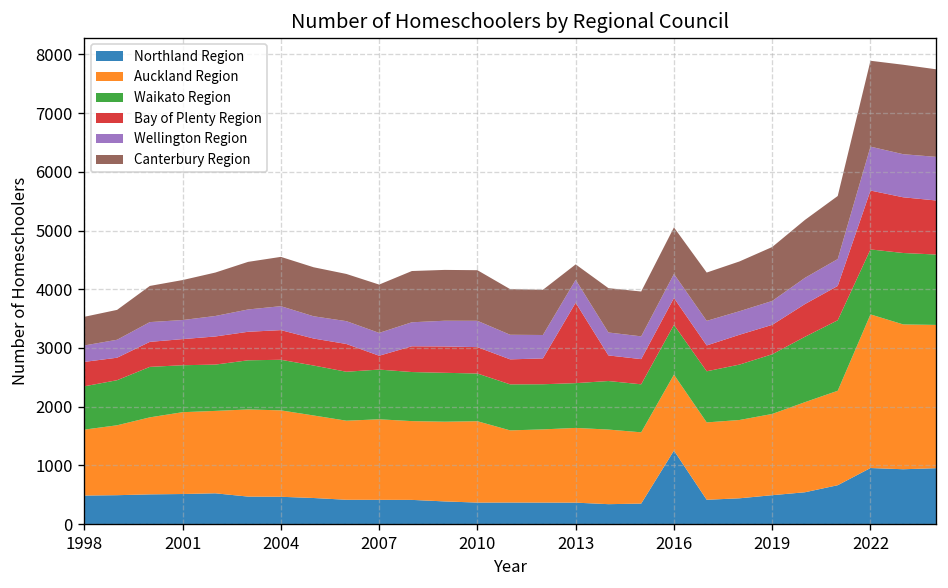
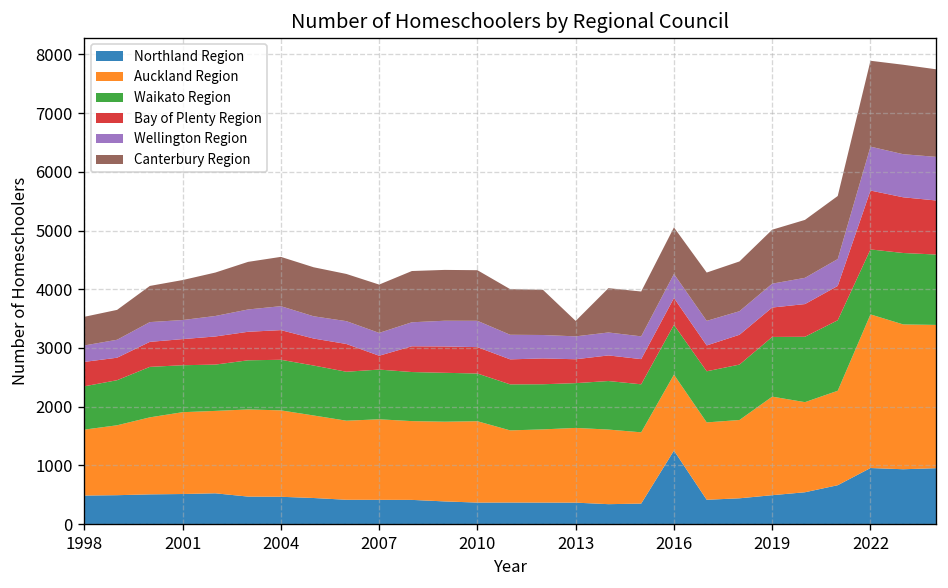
Bay of Plenty Region, 2013: 1400 -> 400
Auckland Region, 2019: 1400 -> 1700
